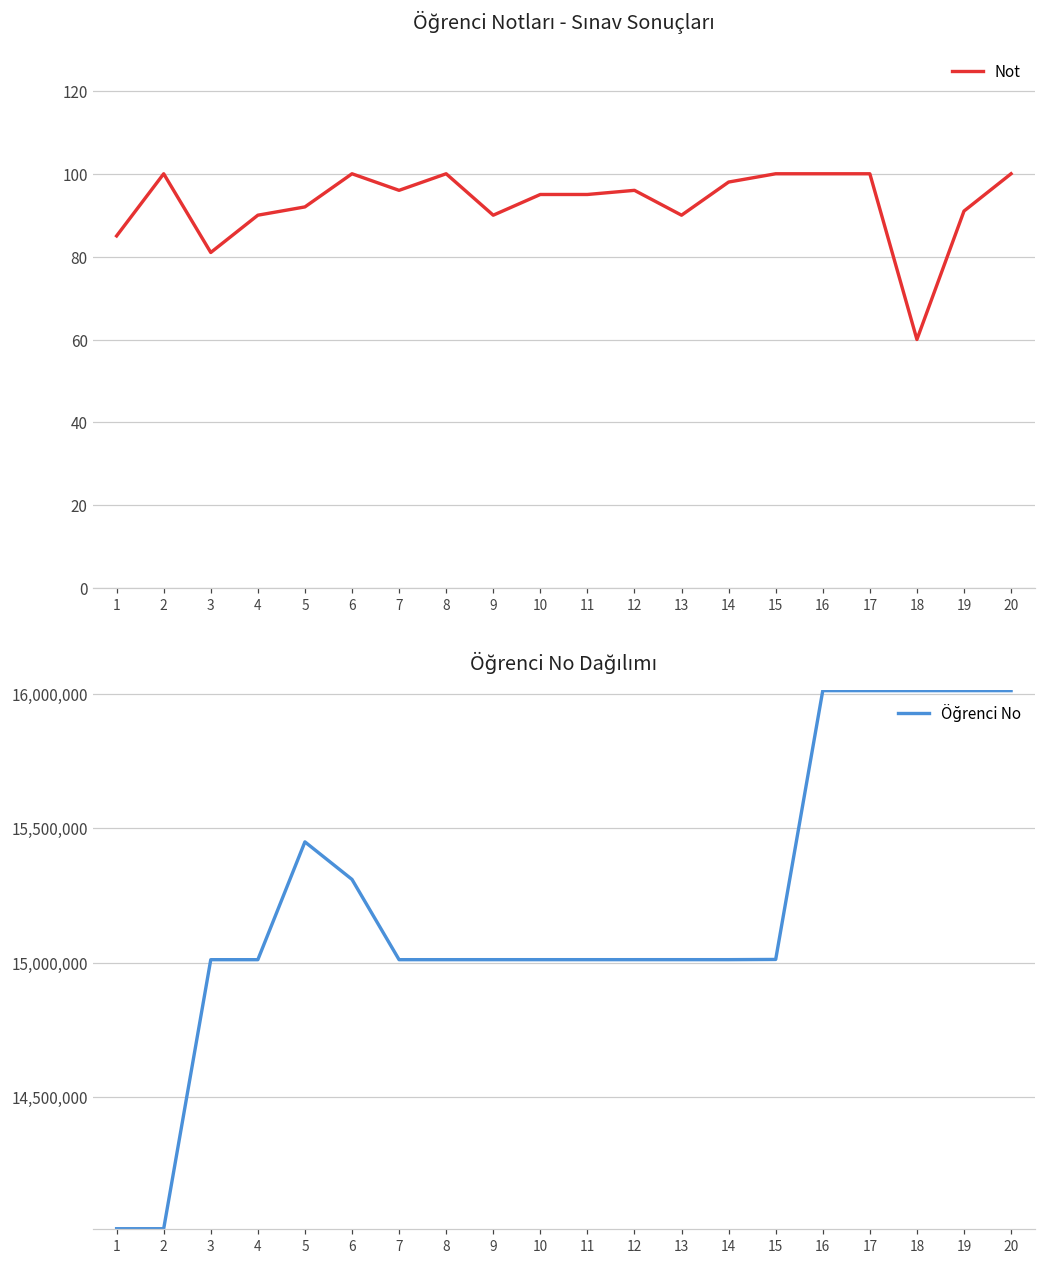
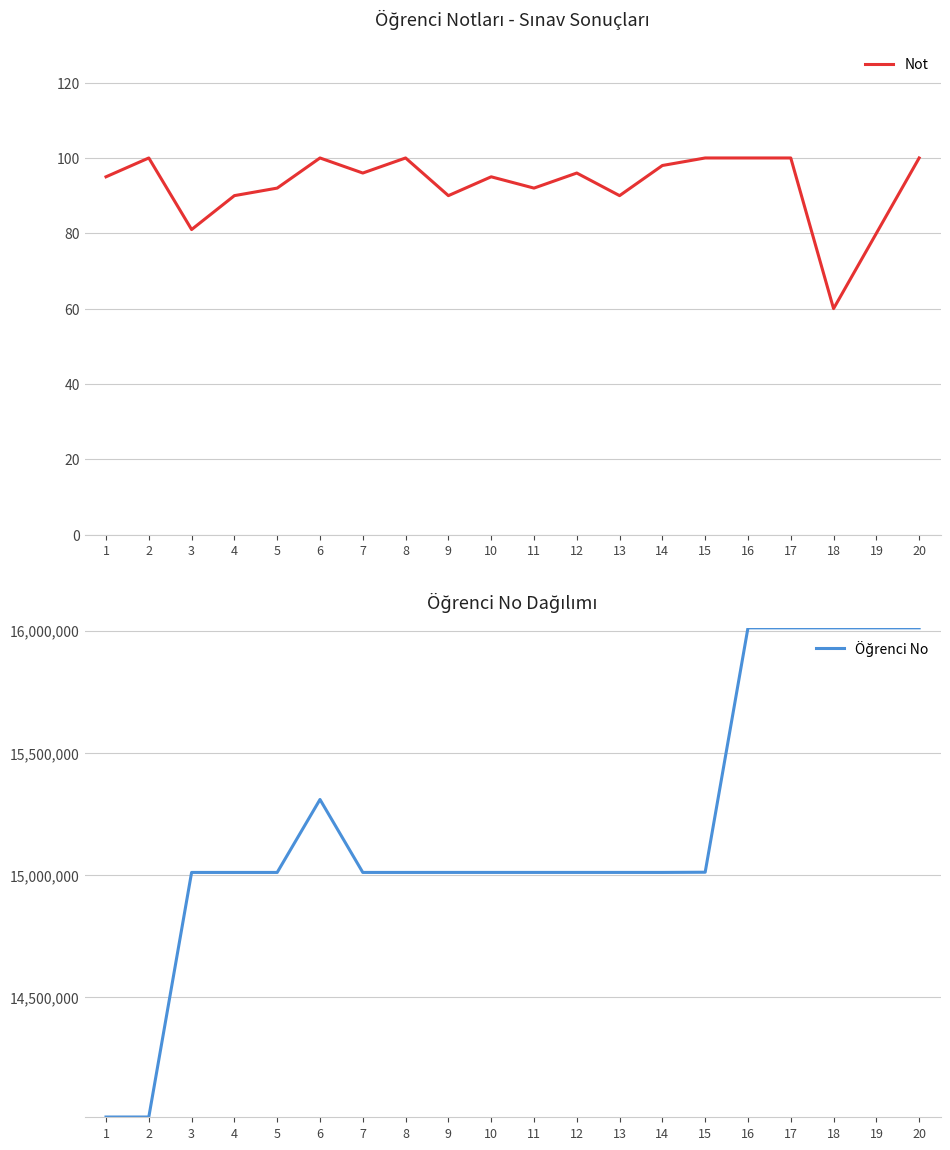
Öğrenci Notları - Sınav Sonuçları, 1: 85 -> 95
Öğrenci Notları - Sınav Sonuçları, 11: 95 -> 92
Öğrenci Notları - Sınav Sonuçları, 19: 91 -> 80
Öğrenci No Dağılımı, 5: 15,450,000 -> 15,010,000
